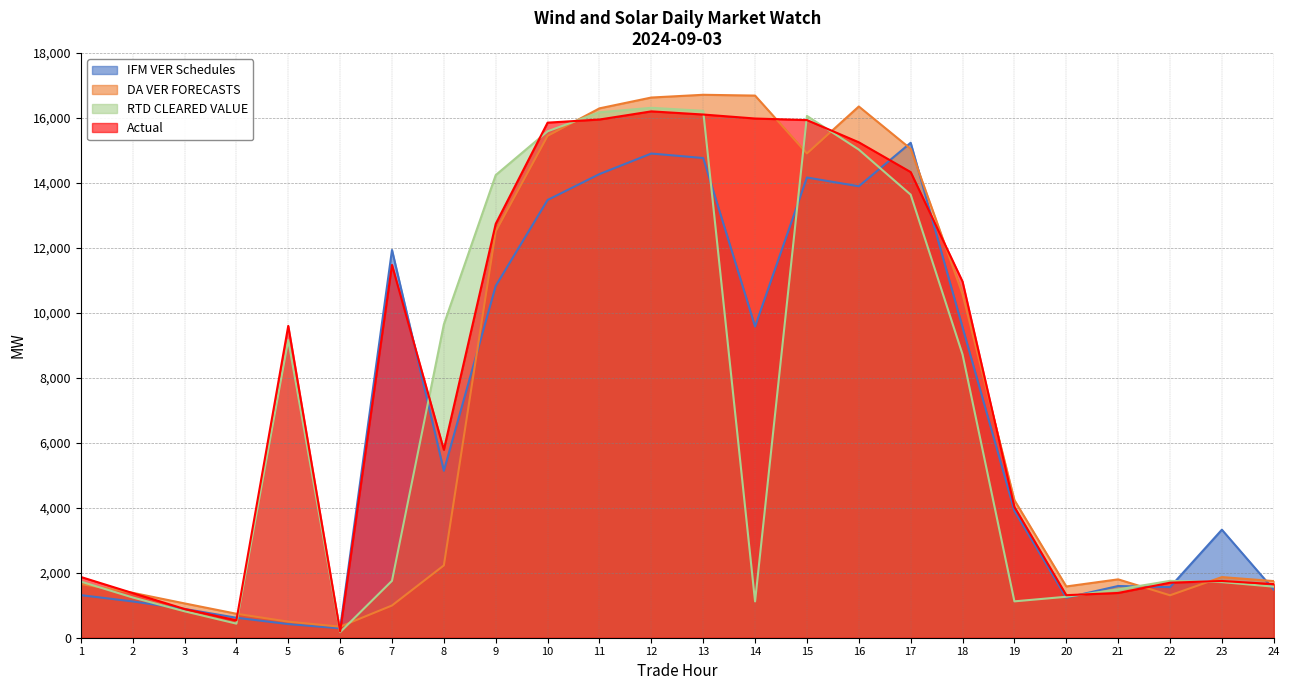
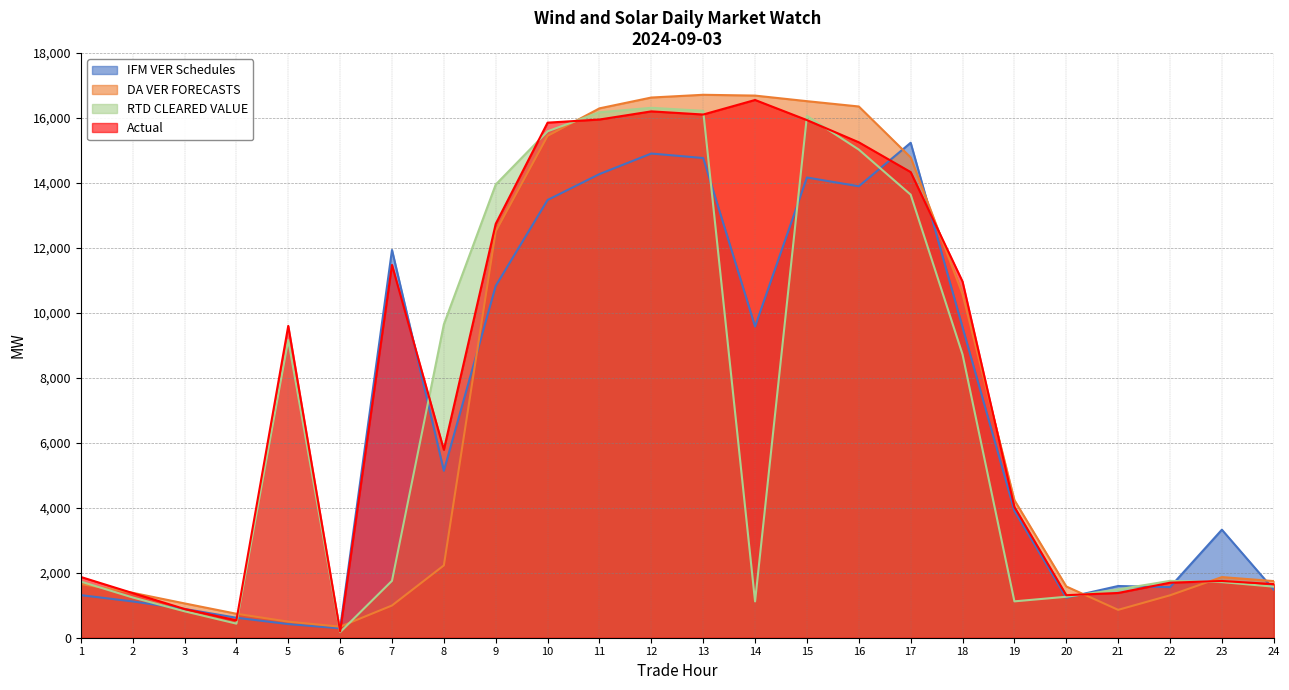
RTD CLEARED VALUE, 9: 14,200 -> 14,000
Actual, 14: 16,000 -> 16,600
DA VER FORECASTS, 15: 14,900 -> 16,500
DA VER FORECASTS, 17: 15,100 -> 14,800
DA VER FORECASTS, 21: 1,800 -> 900
